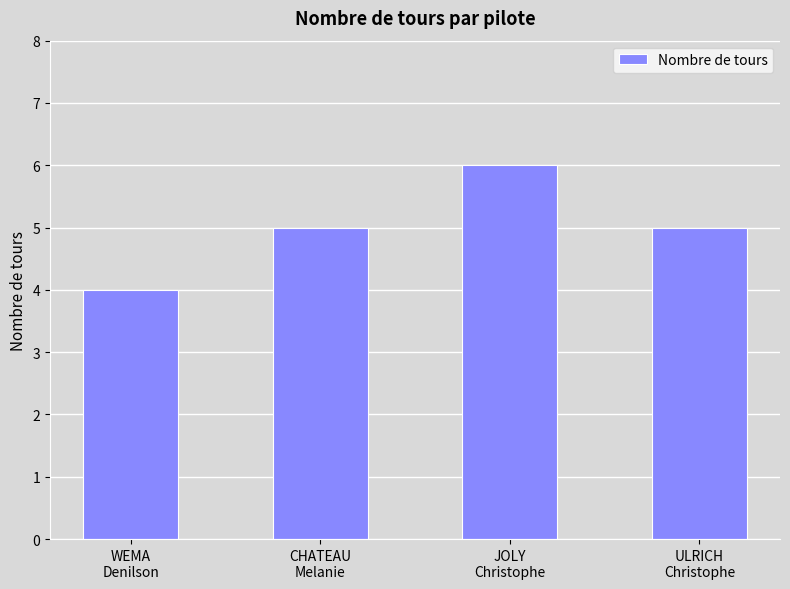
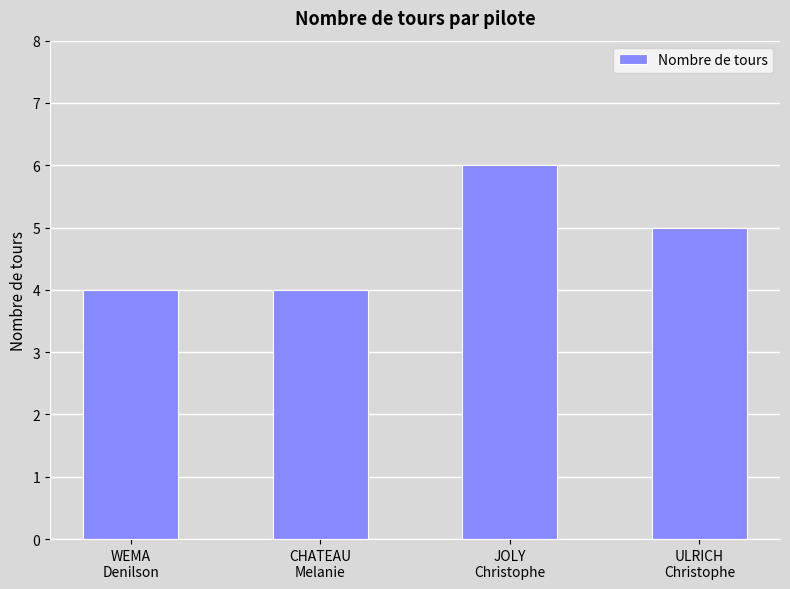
CHATEAU Melanie: 5 -> 4
